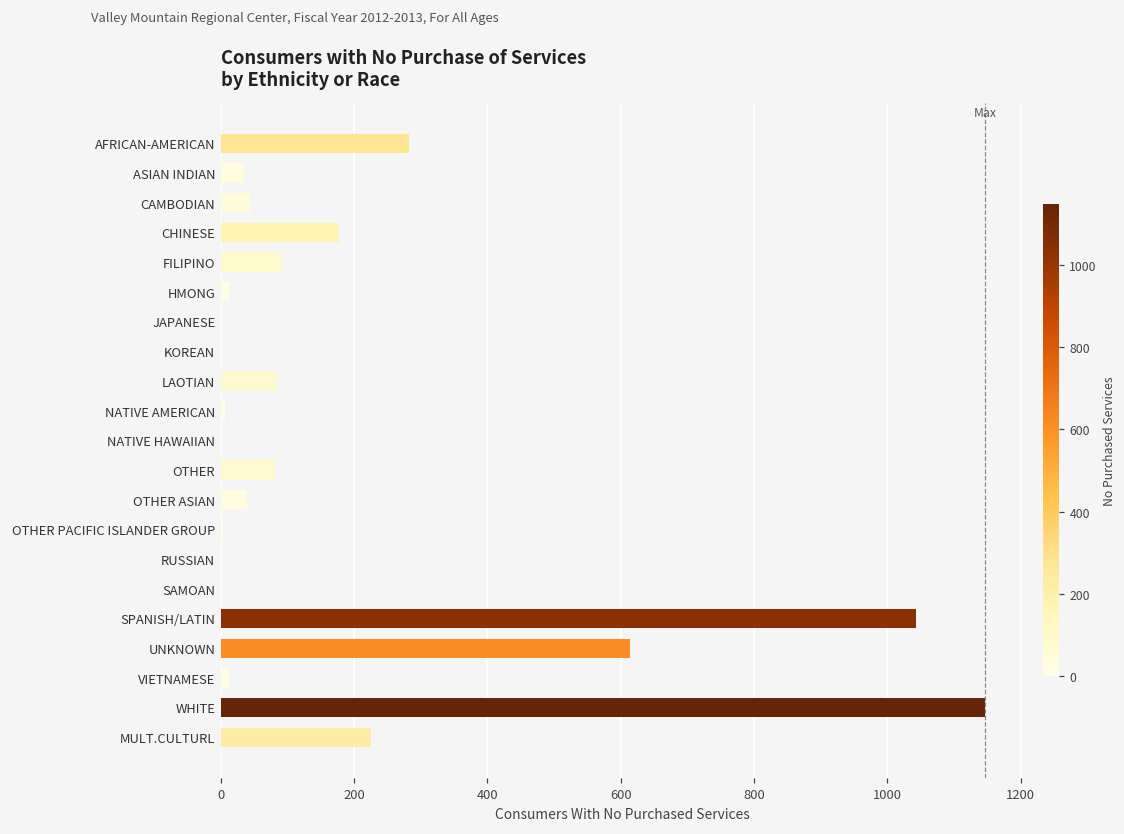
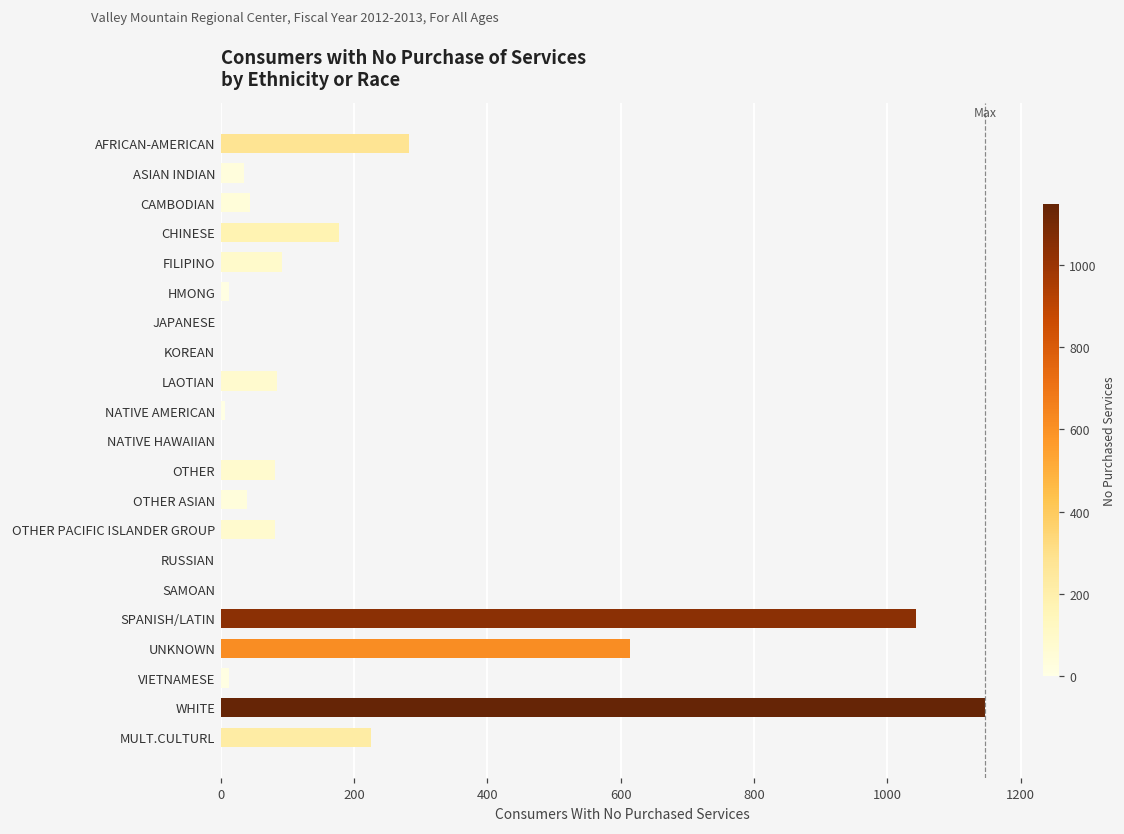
OTHER PACIFIC ISLANDER GROUP: 0 -> 80
